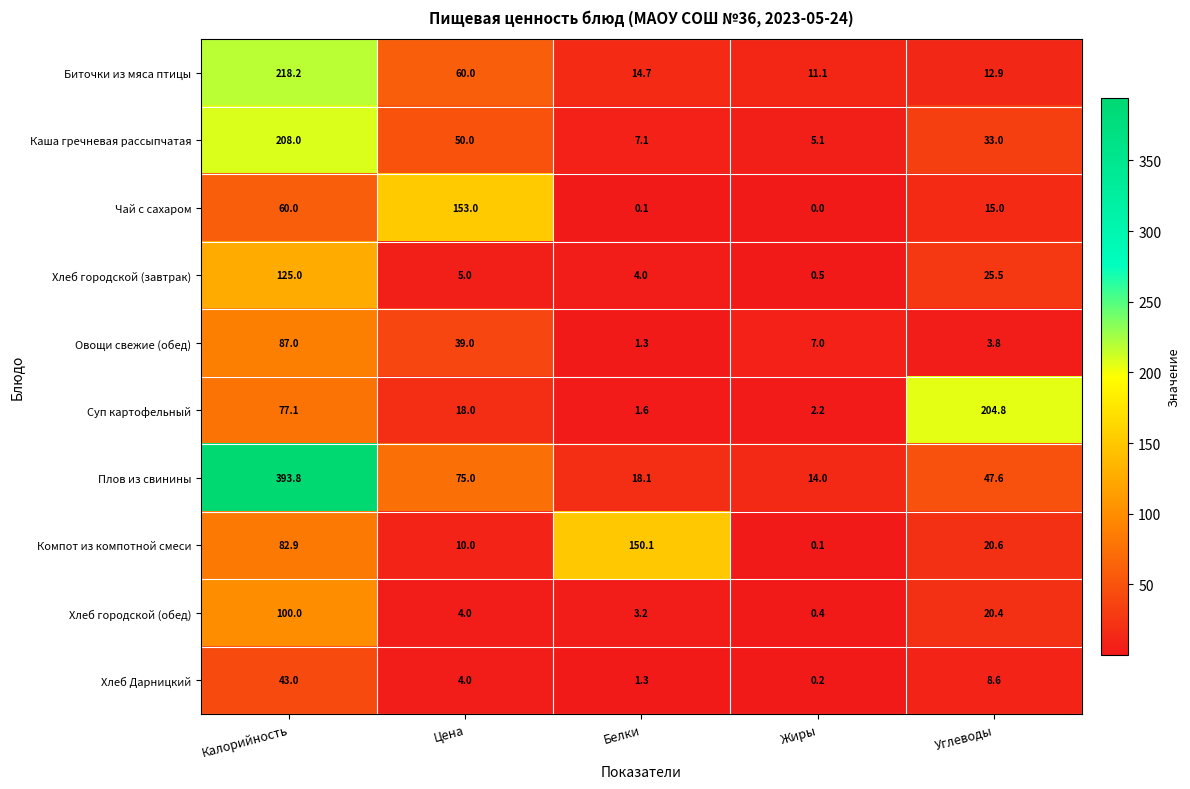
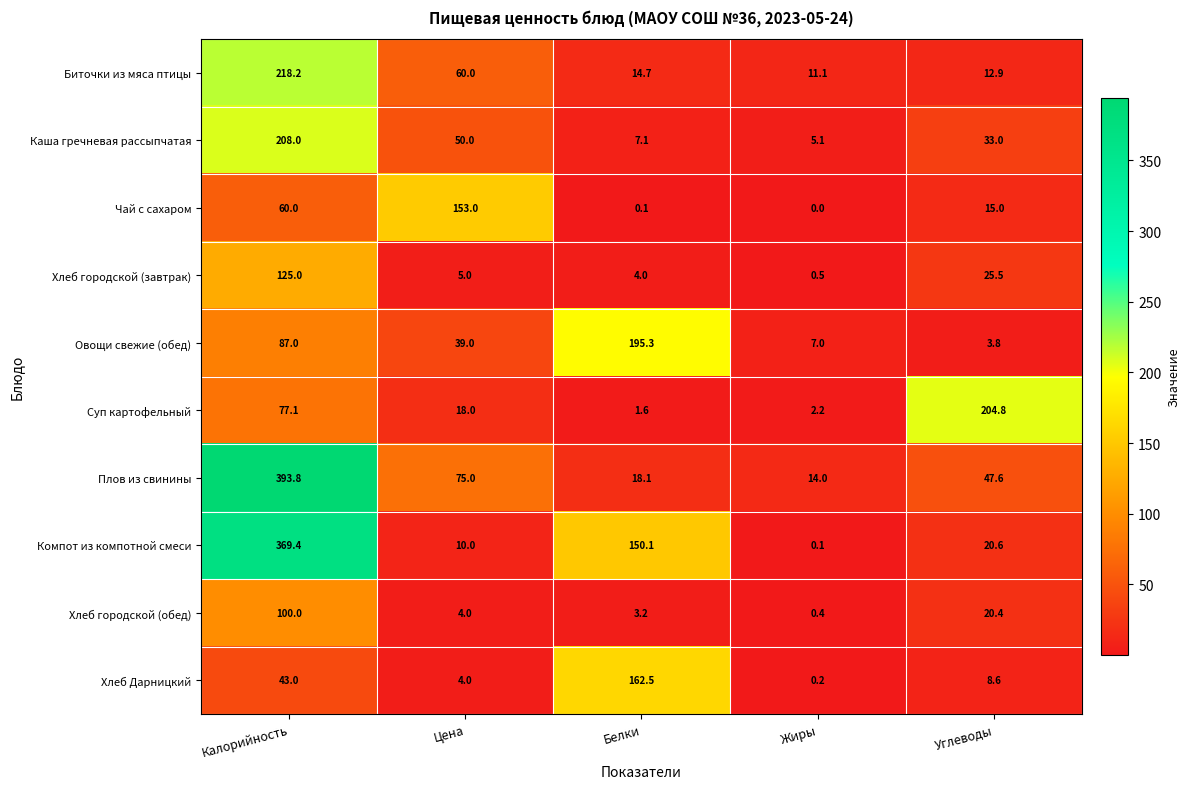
Овощи свежие (обед), Белки: 1.3 -> 195.3
Компот из компотной смеси, Калорийность: 82.9 -> 369.4
Хлеб Дарницкий, Белки: 1.3 -> 162.5
